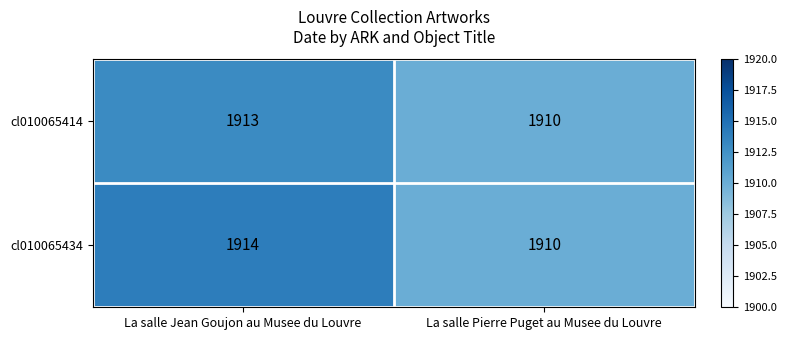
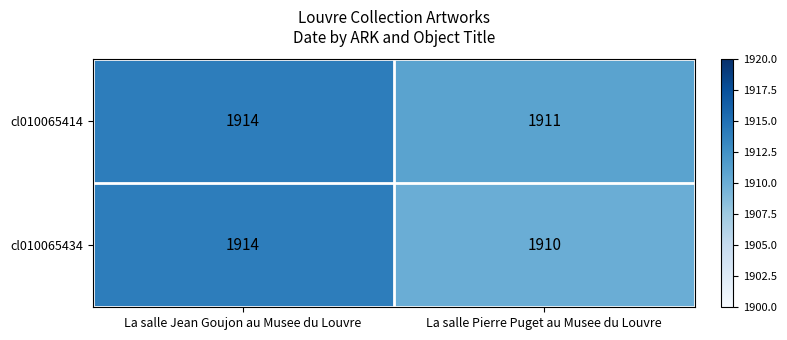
cl010065414, La salle Jean Goujon au Musee du Louvre: 1913 -> 1914
cl010065414, La salle Pierre Puget au Musee du Louvre: 1910 -> 1911
